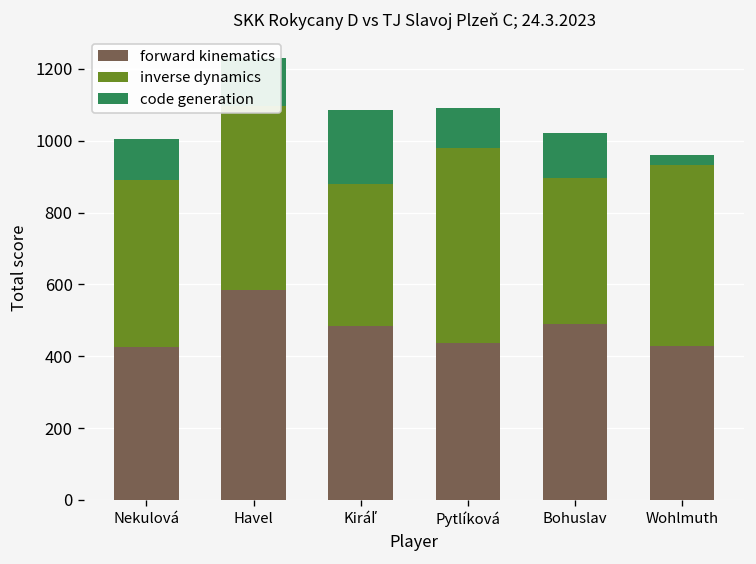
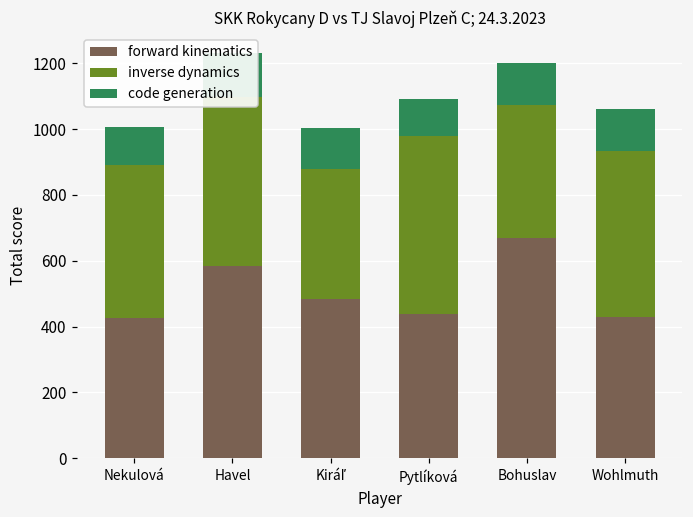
code generation, Kiráľ: 210 -> 120
forward kinematics, Bohuslav: 490 -> 670
code generation, Wohlmuth: 30 -> 130
